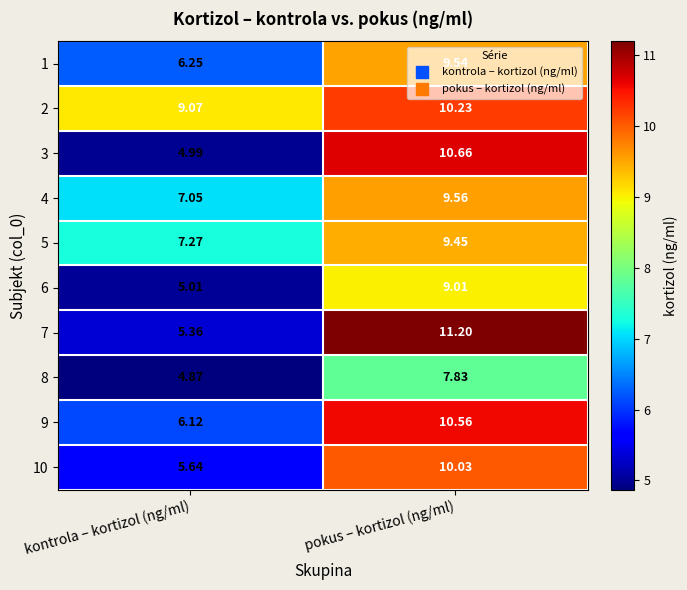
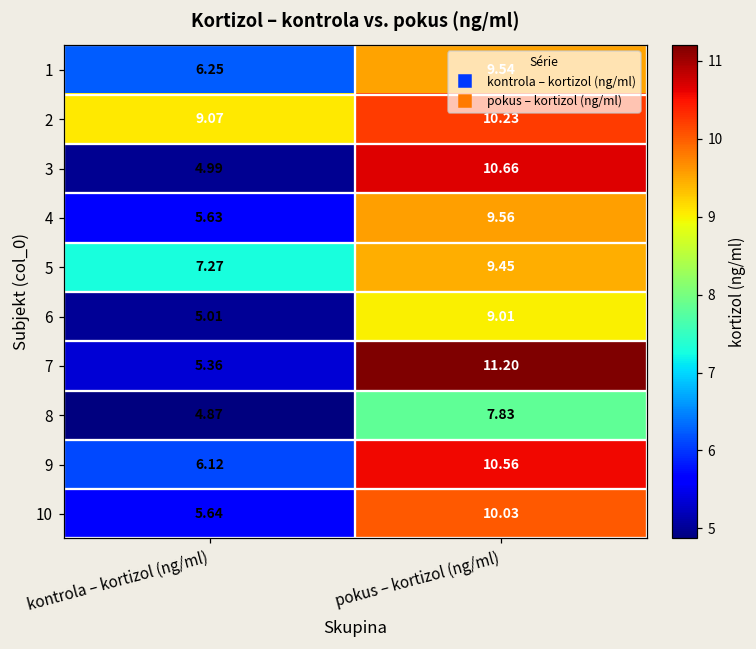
4, kontrola – kortizol (ng/ml): 7.05 -> 5.63
